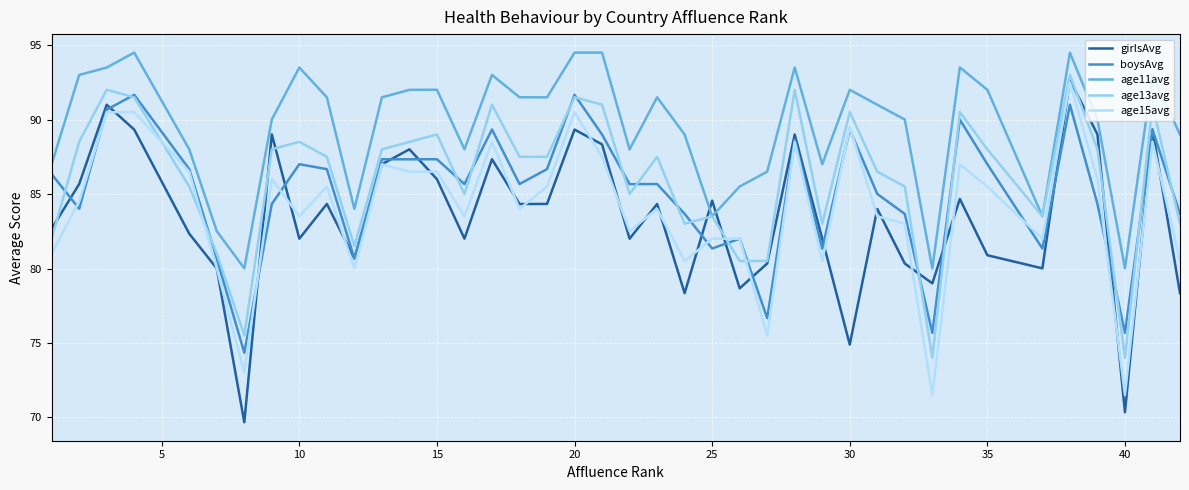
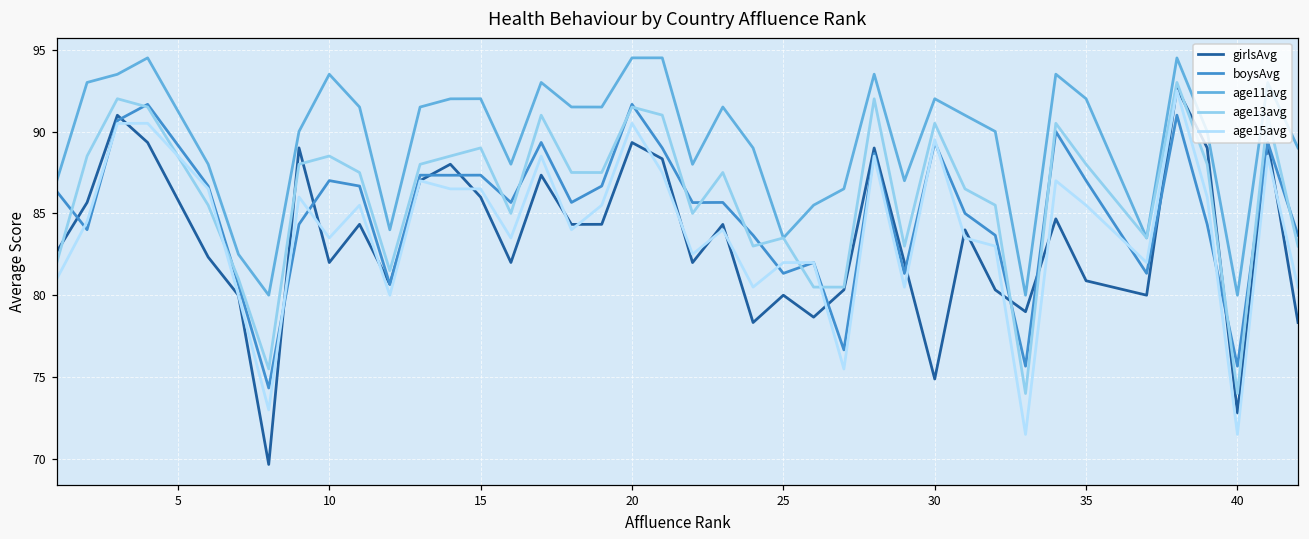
girlsAvg, 25: 84.6 -> 80.0
girlsAvg, 40: 70.3 -> 72.8
